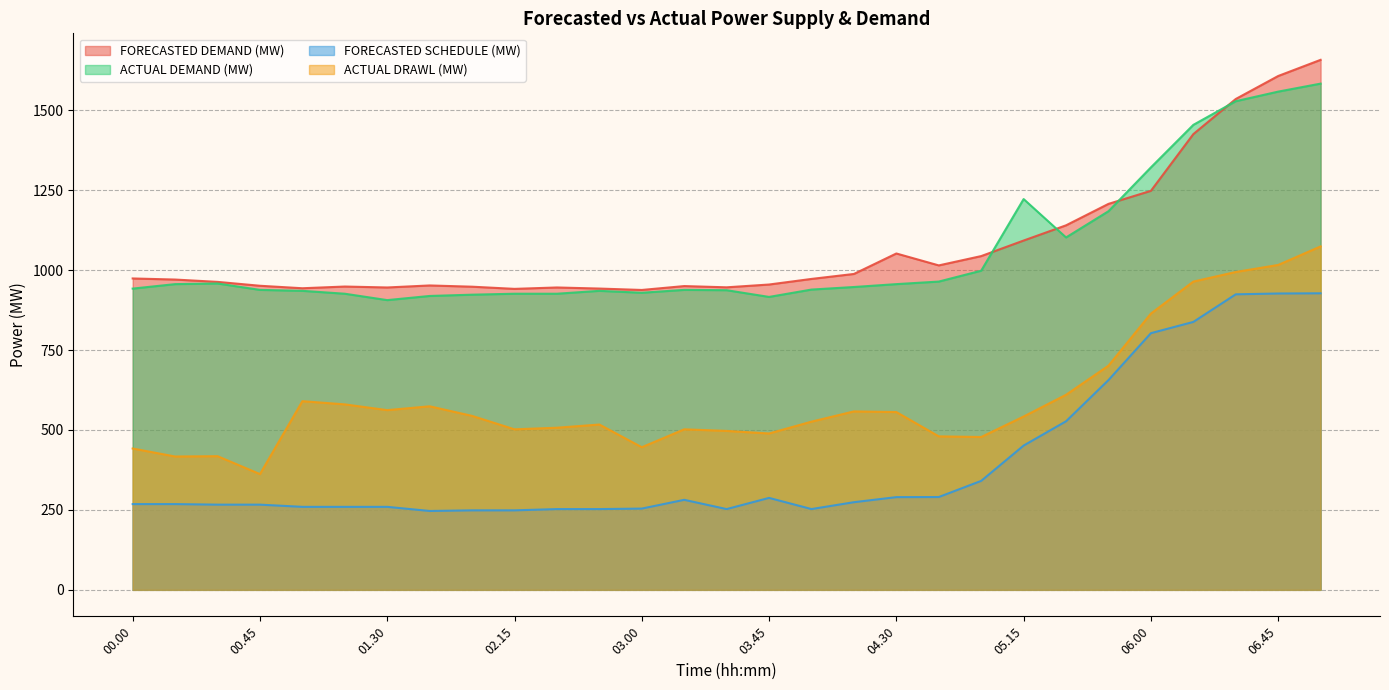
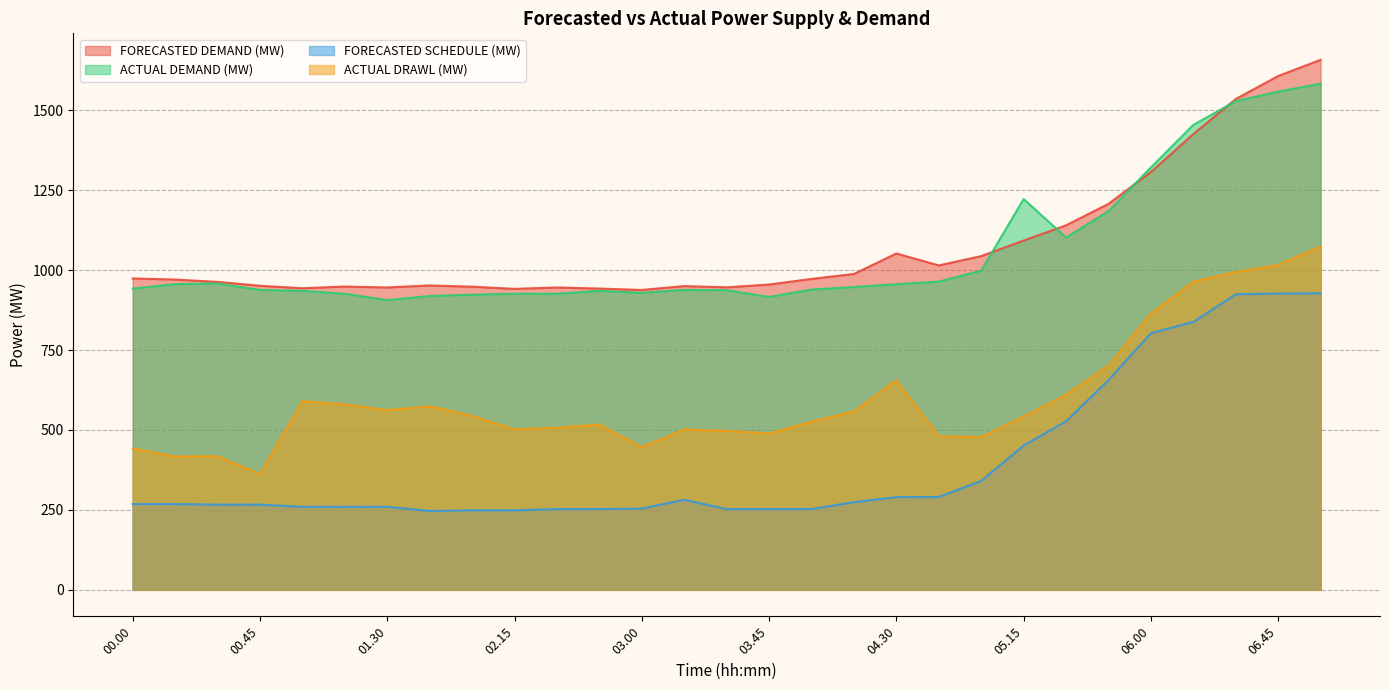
FORECASTED SCHEDULE (MW), 03.45: 290 -> 250
ACTUAL DRAWL (MW), 04.30: 560 -> 660
FORECASTED DEMAND (MW), 06.00: 1250 -> 1310
